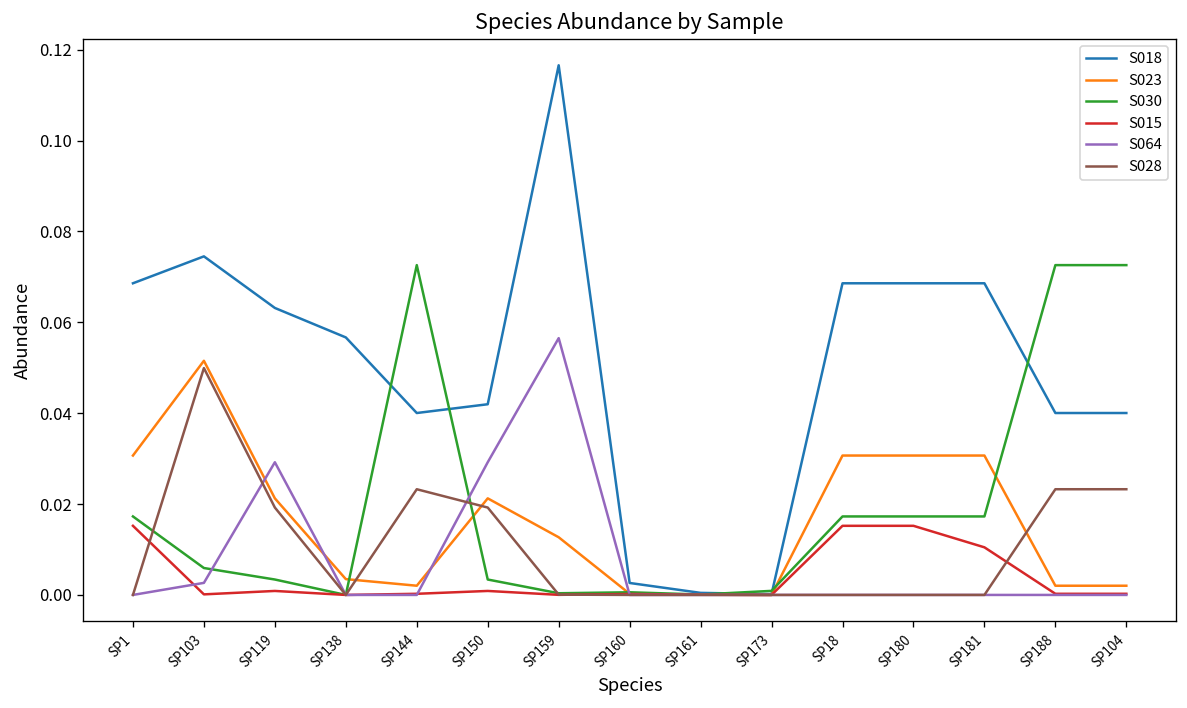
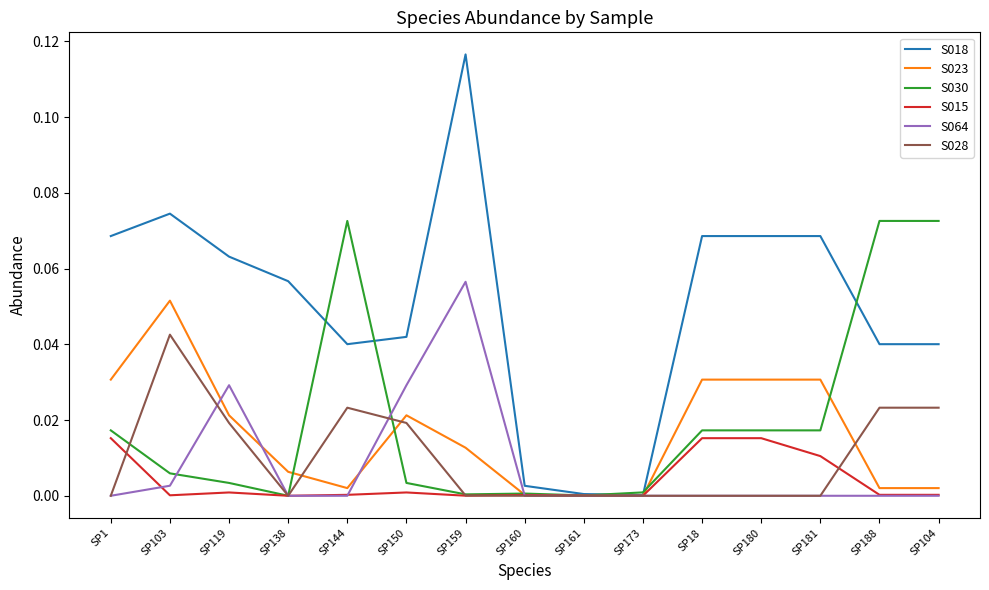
S028, SP103: 0.050 -> 0.043
S023, SP138: 0.003 -> 0.006
